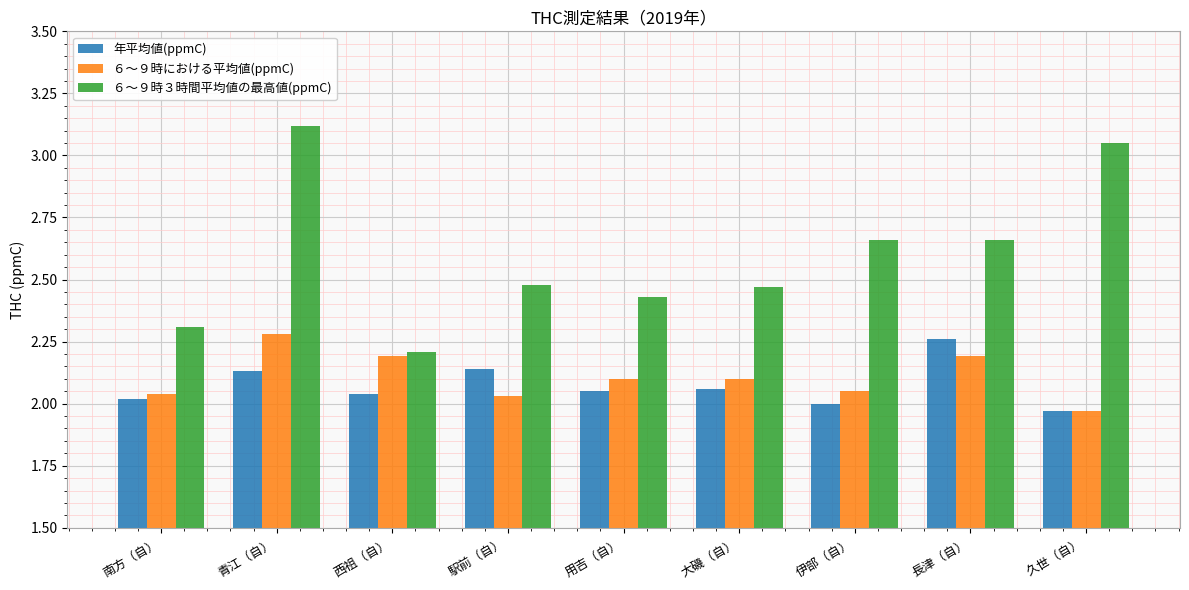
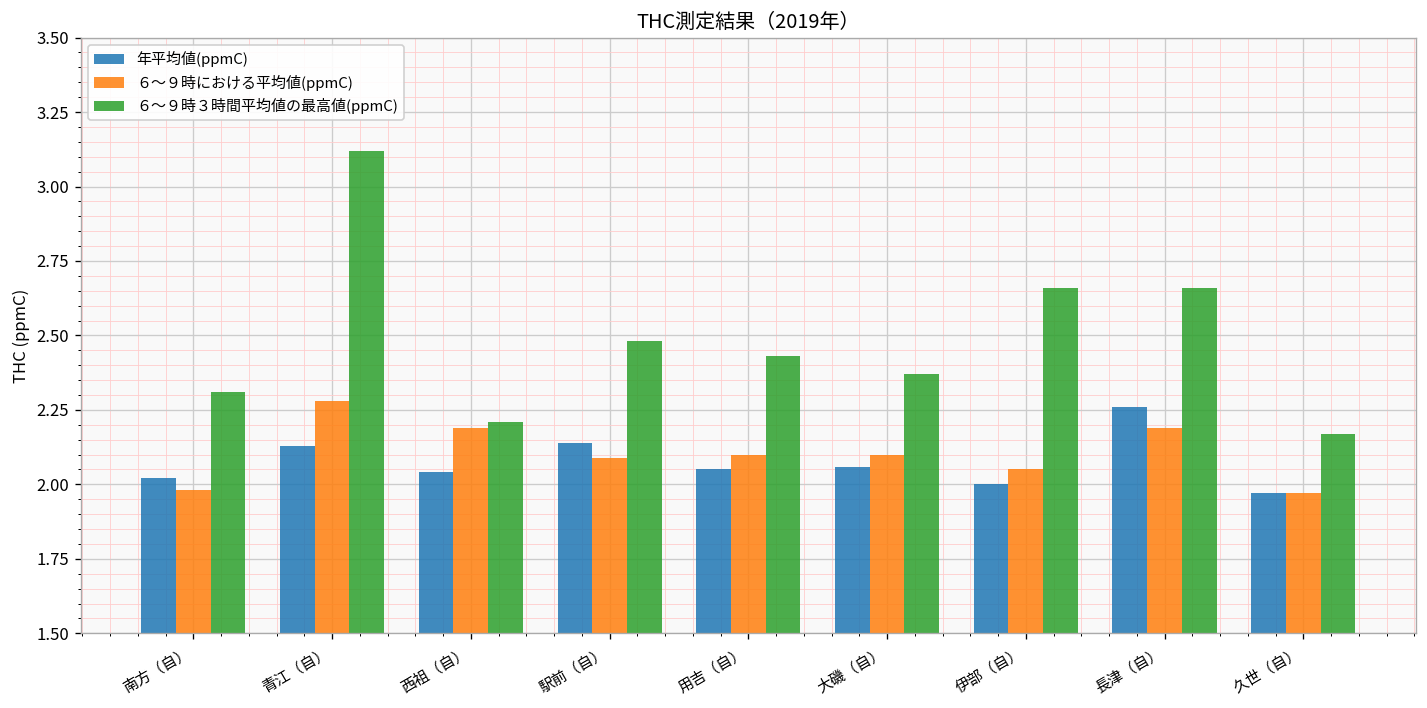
６～９時における平均値(ppmC), 南方（自）: 2.04 -> 1.98
６～９時における平均値(ppmC), 駅前（自）: 2.03 -> 2.09
６～９時３時間平均値の最高値(ppmC), 大磯（自）: 2.47 -> 2.37
６～９時３時間平均値の最高値(ppmC), 久世（自）: 3.05 -> 2.17
